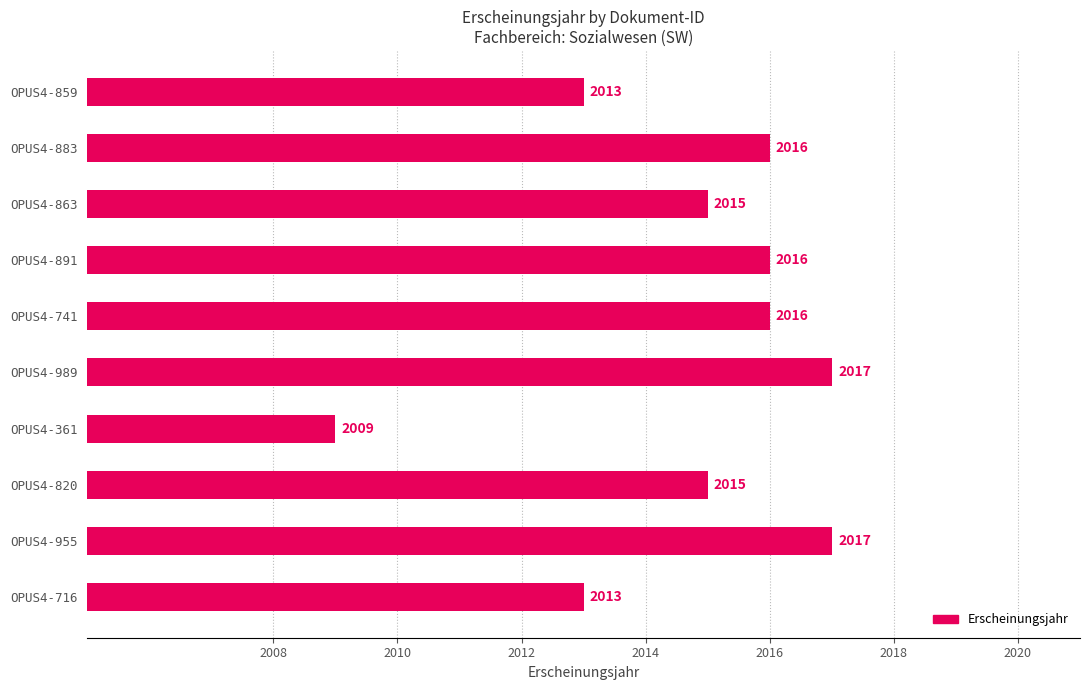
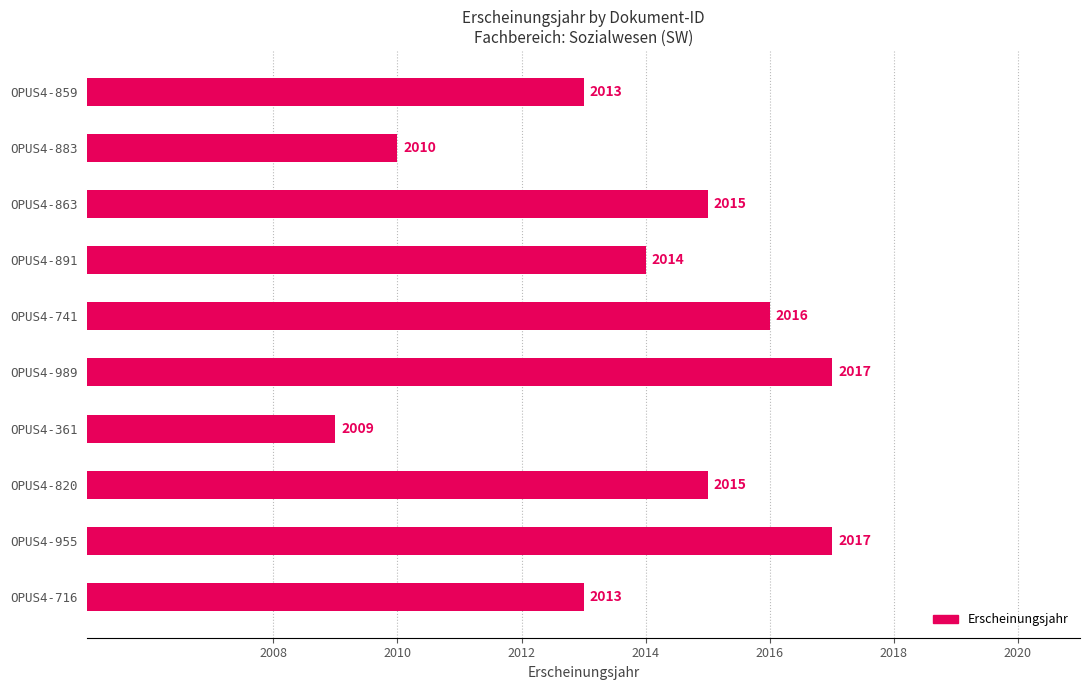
OPUS4-883: 2016 -> 2010
OPUS4-891: 2016 -> 2014
